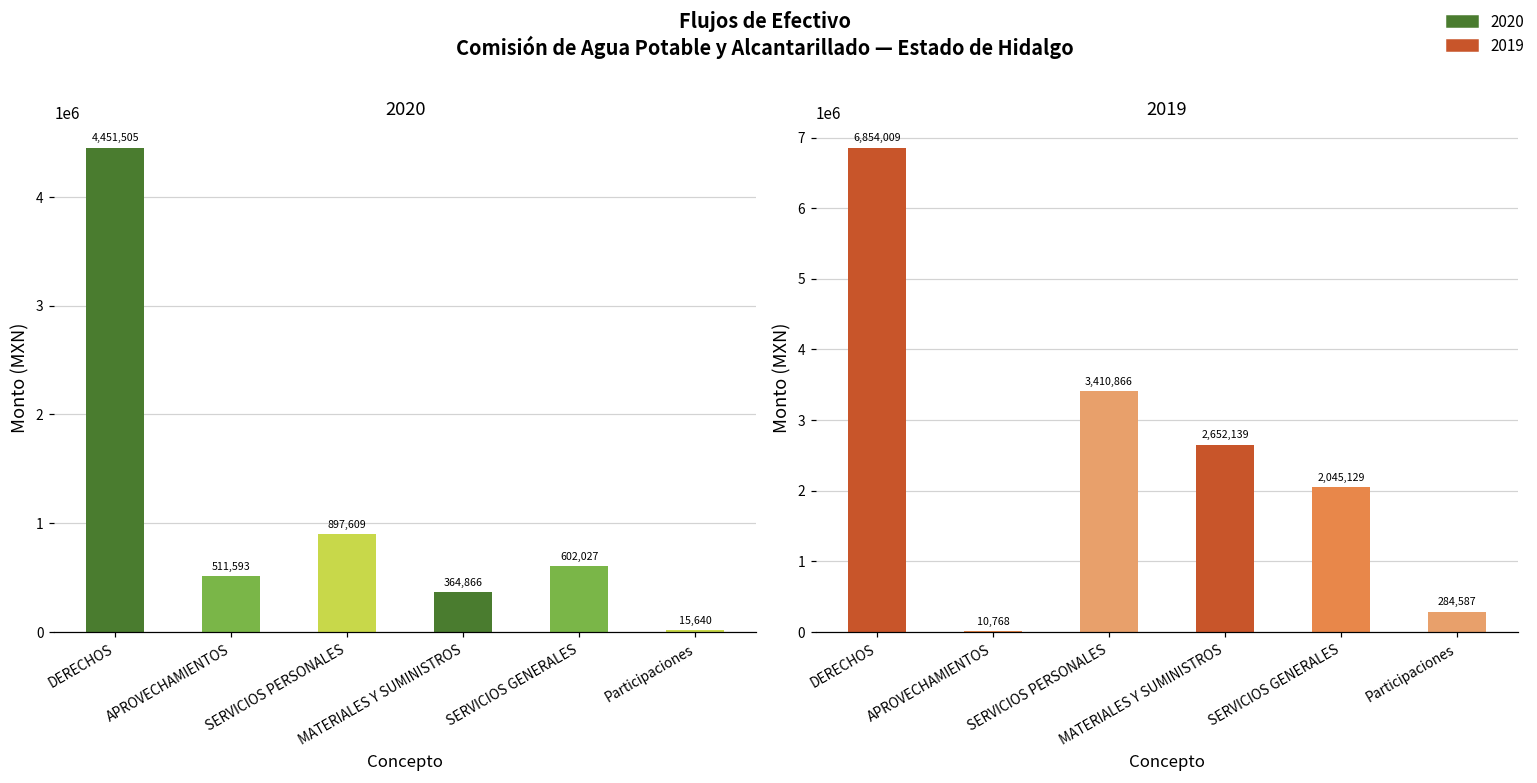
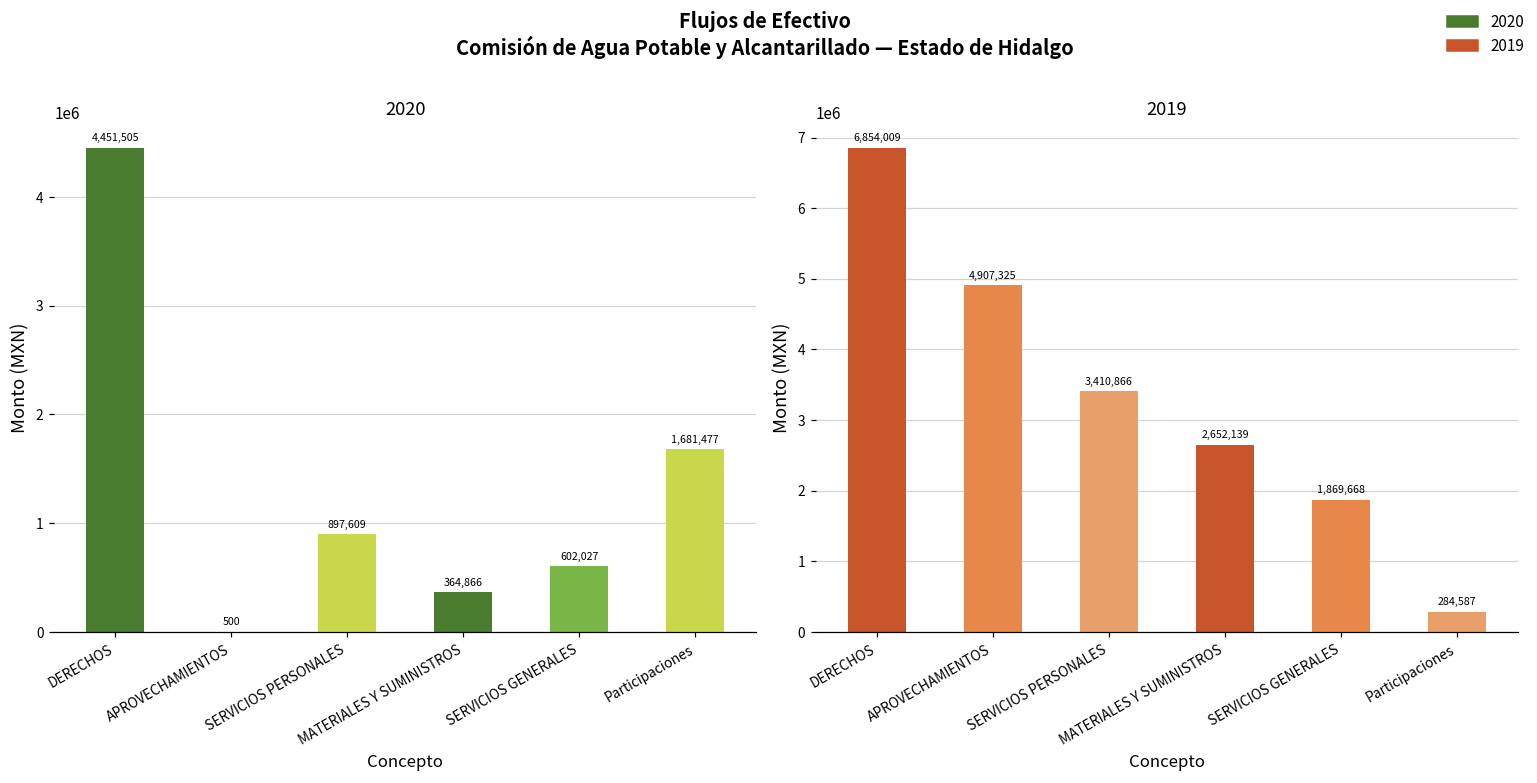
2020, APROVECHAMIENTOS: 511,593 -> 500
2020, Participaciones: 15,640 -> 1,681,477
2019, APROVECHAMIENTOS: 10,768 -> 4,907,325
2019, SERVICIOS GENERALES: 2,045,129 -> 1,869,668
